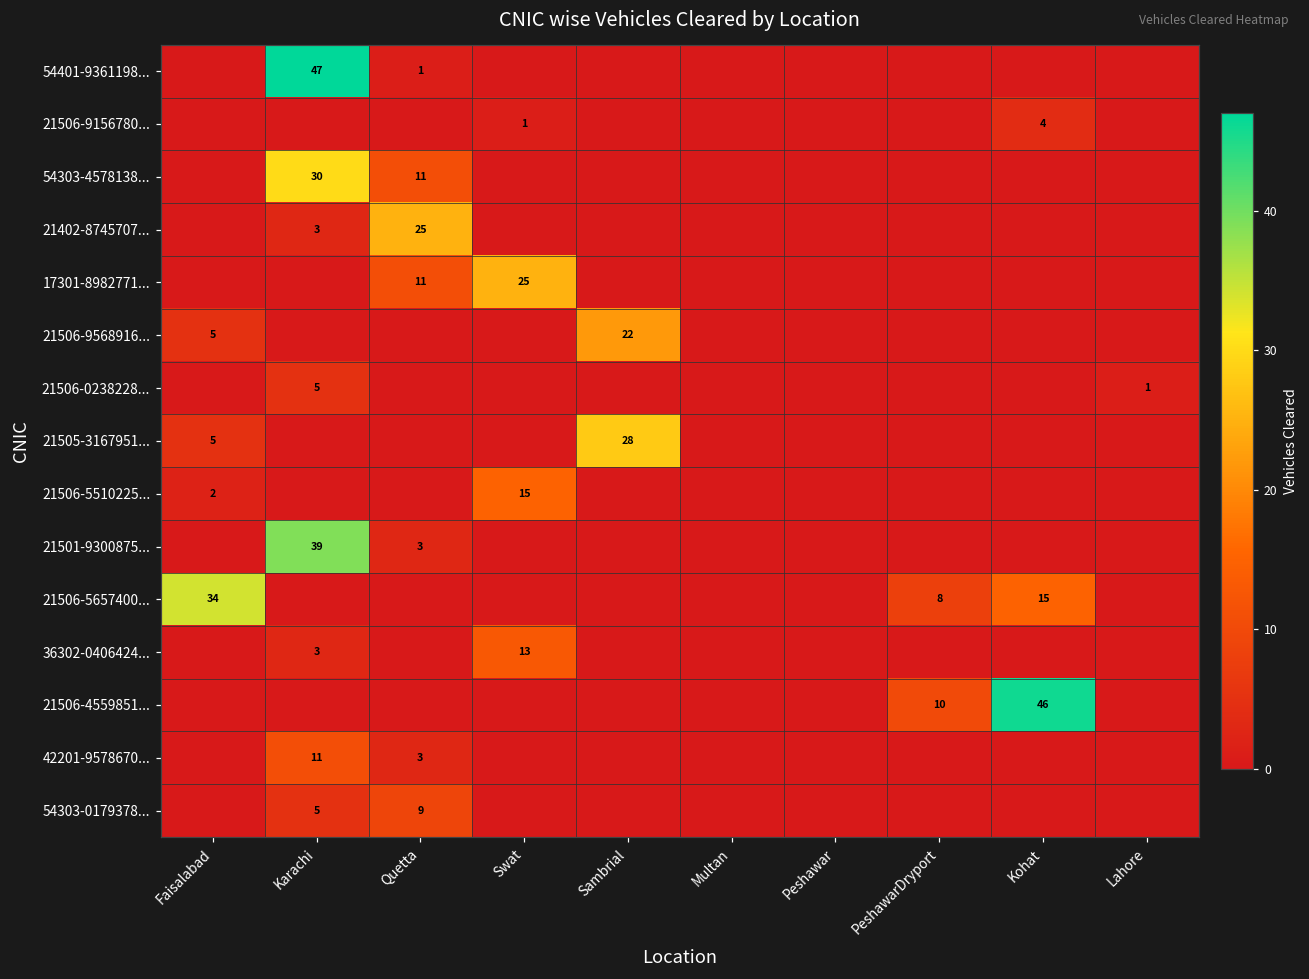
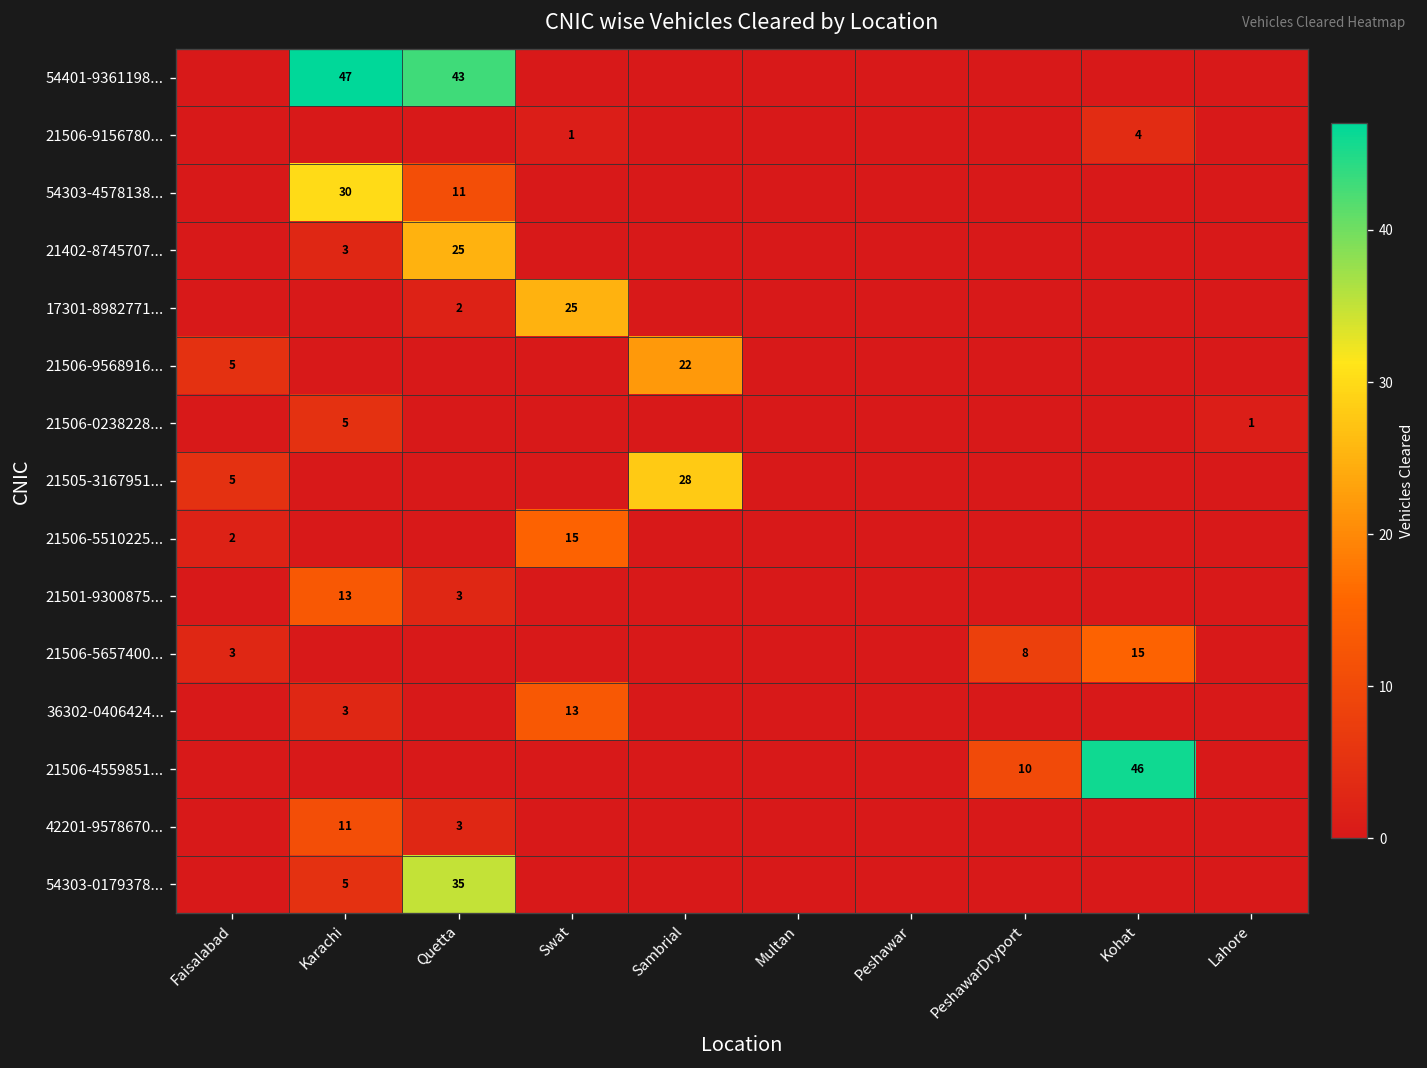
54401-9361198..., Quetta: 1 -> 43
17301-8982771..., Quetta: 11 -> 2
21501-9300875..., Karachi: 39 -> 13
21506-5657400..., Faisalabad: 34 -> 3
54303-0179378..., Quetta: 9 -> 35
